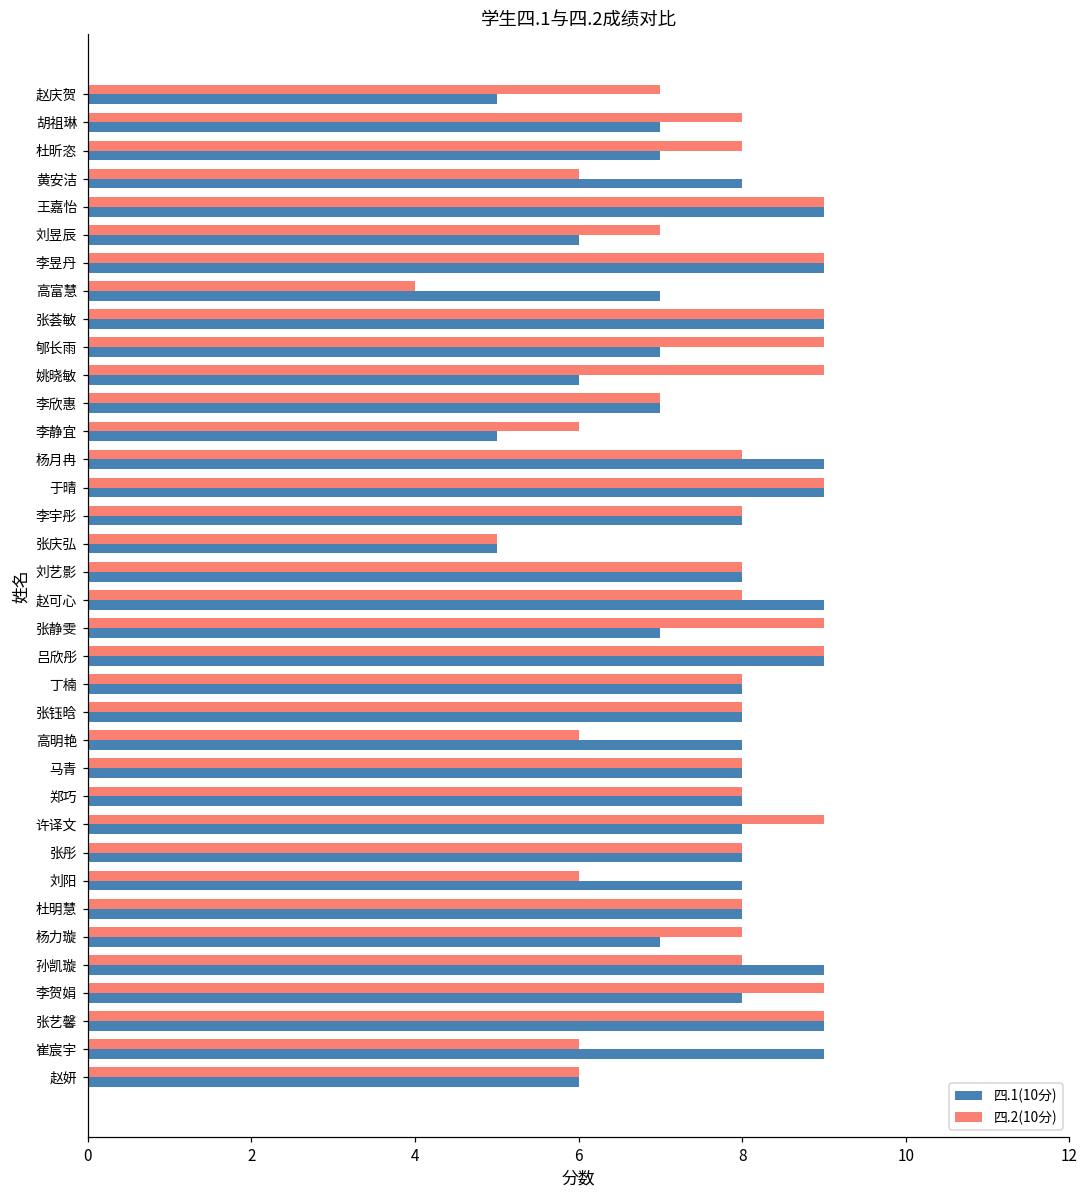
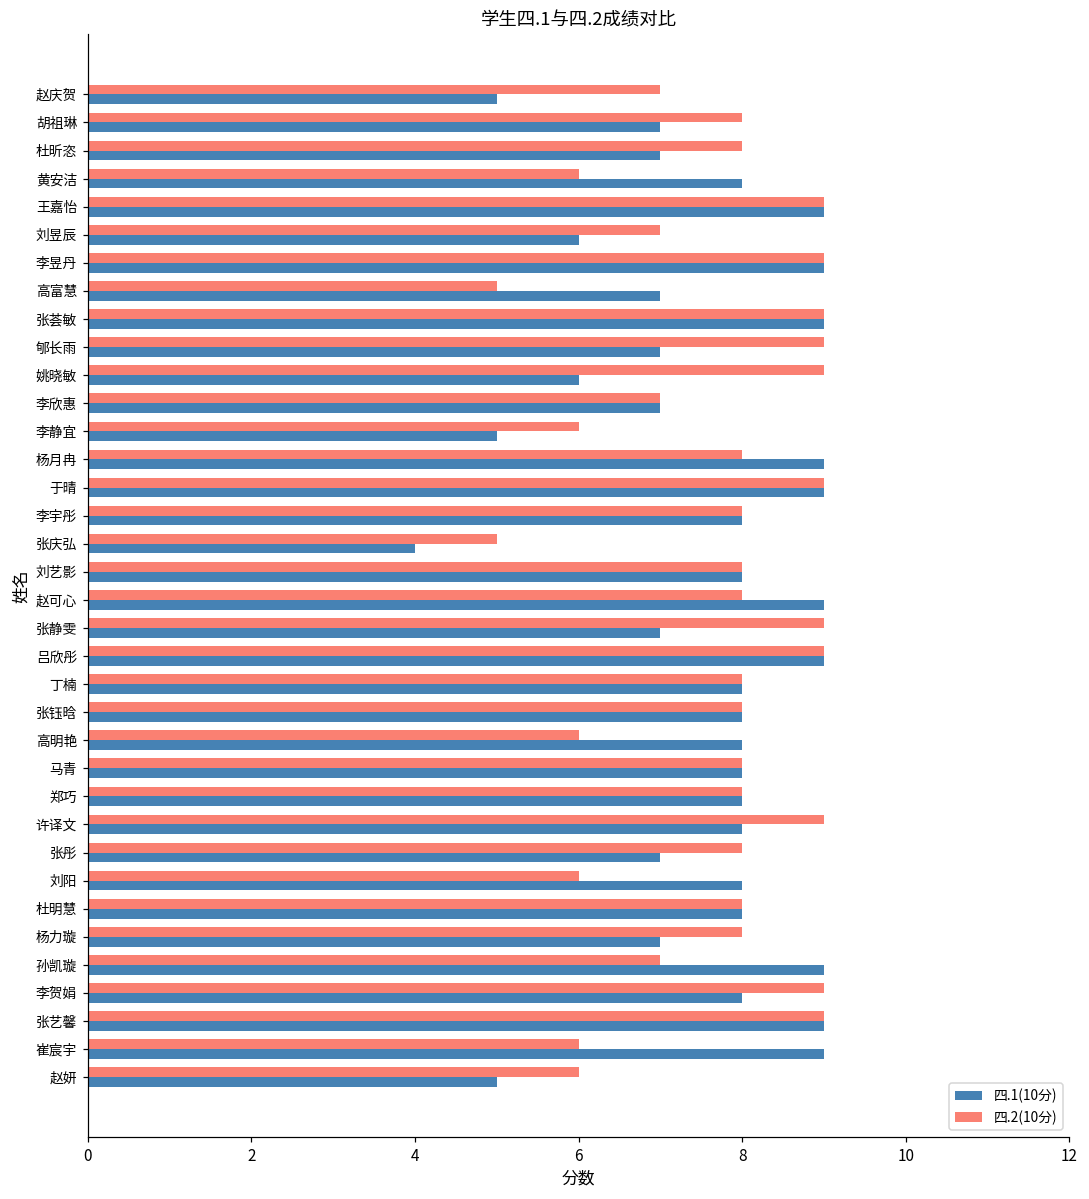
四.2(10分), 高富慧: 4 -> 5
四.1(10分), 张庆弘: 5 -> 4
四.1(10分), 张彤: 8 -> 7
四.2(10分), 孙凯璇: 8 -> 7
四.1(10分), 赵妍: 6 -> 5
